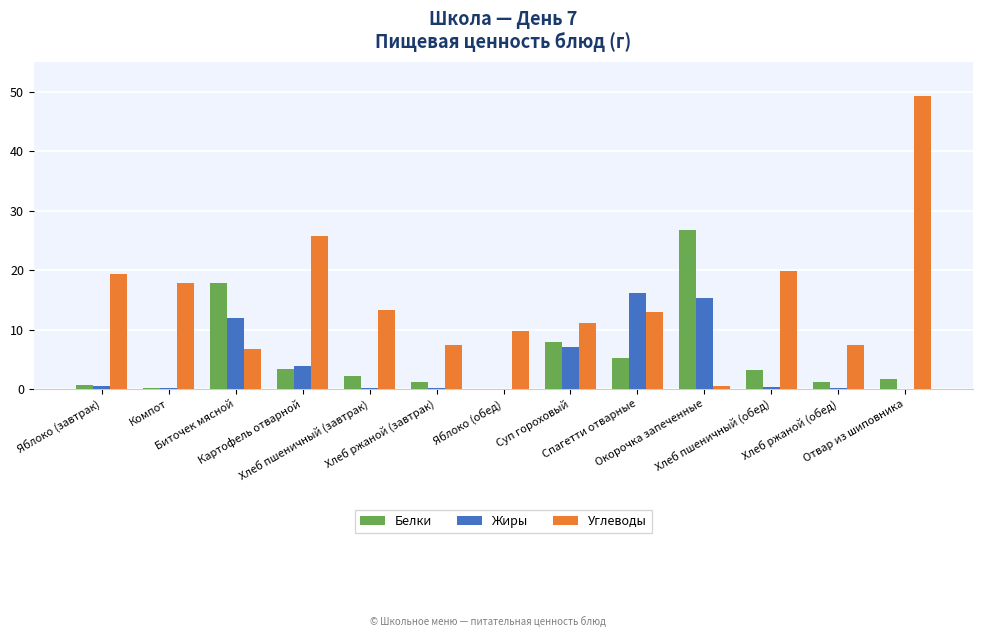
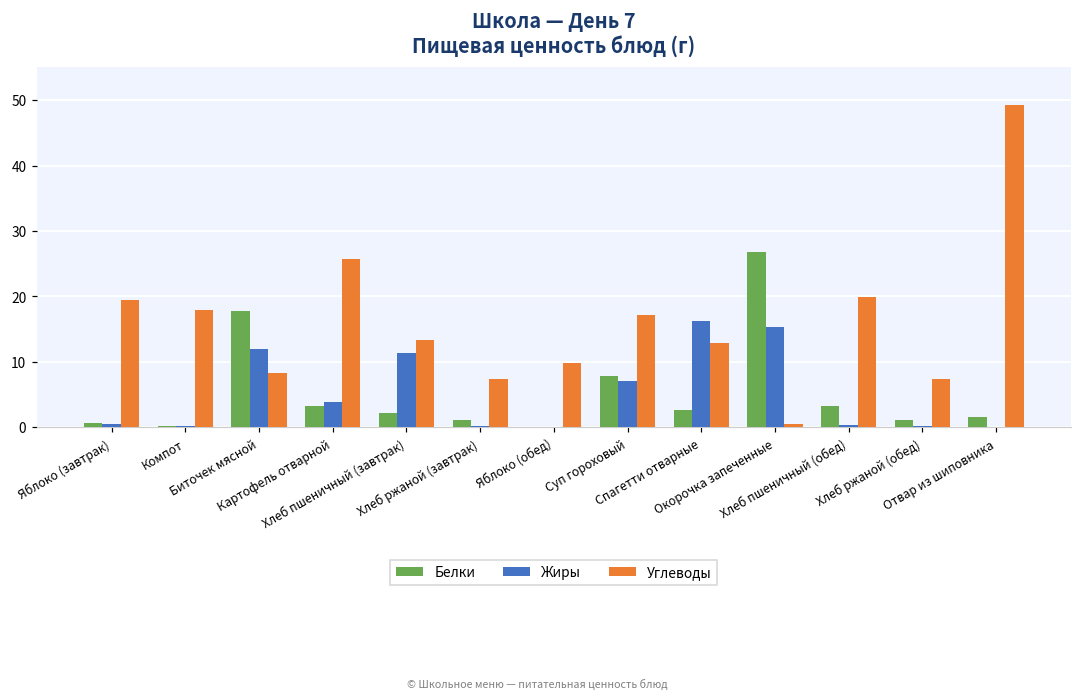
Углеводы, Биточек мясной: 7 -> 8
Жиры, Хлеб пшеничный (завтрак): 0 -> 11
Углеводы, Суп гороховый: 11 -> 17
Белки, Спагетти отварные: 5 -> 3
